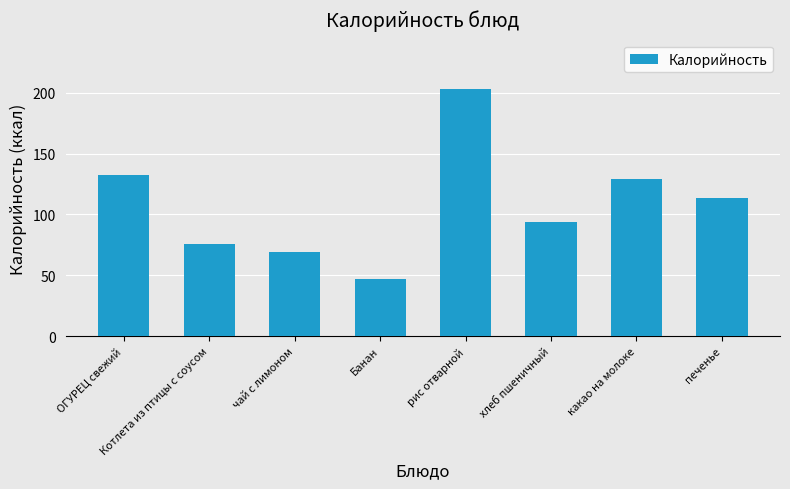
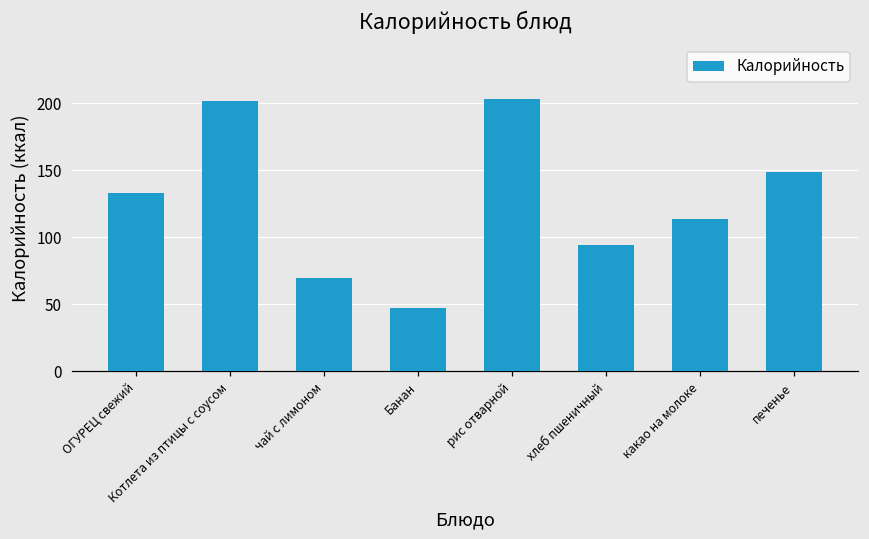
Котлета из птицы с соусом: 76 -> 201
какао на молоке: 129 -> 113
печенье: 113 -> 149
